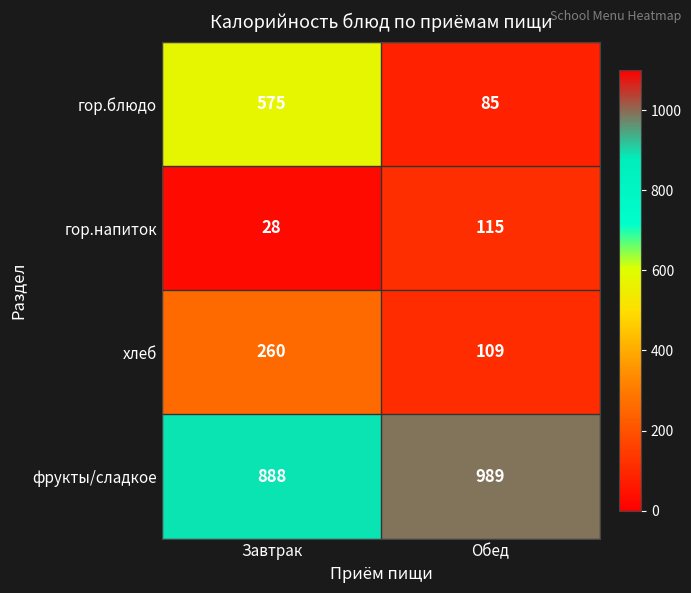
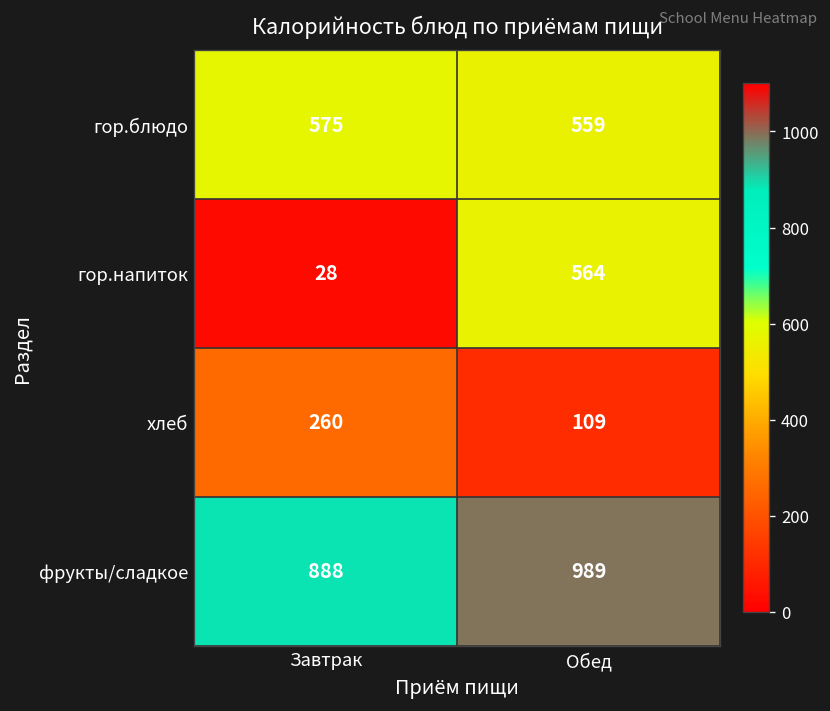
гор.блюдо, Обед: 85 -> 559
гор.напиток, Обед: 115 -> 564
